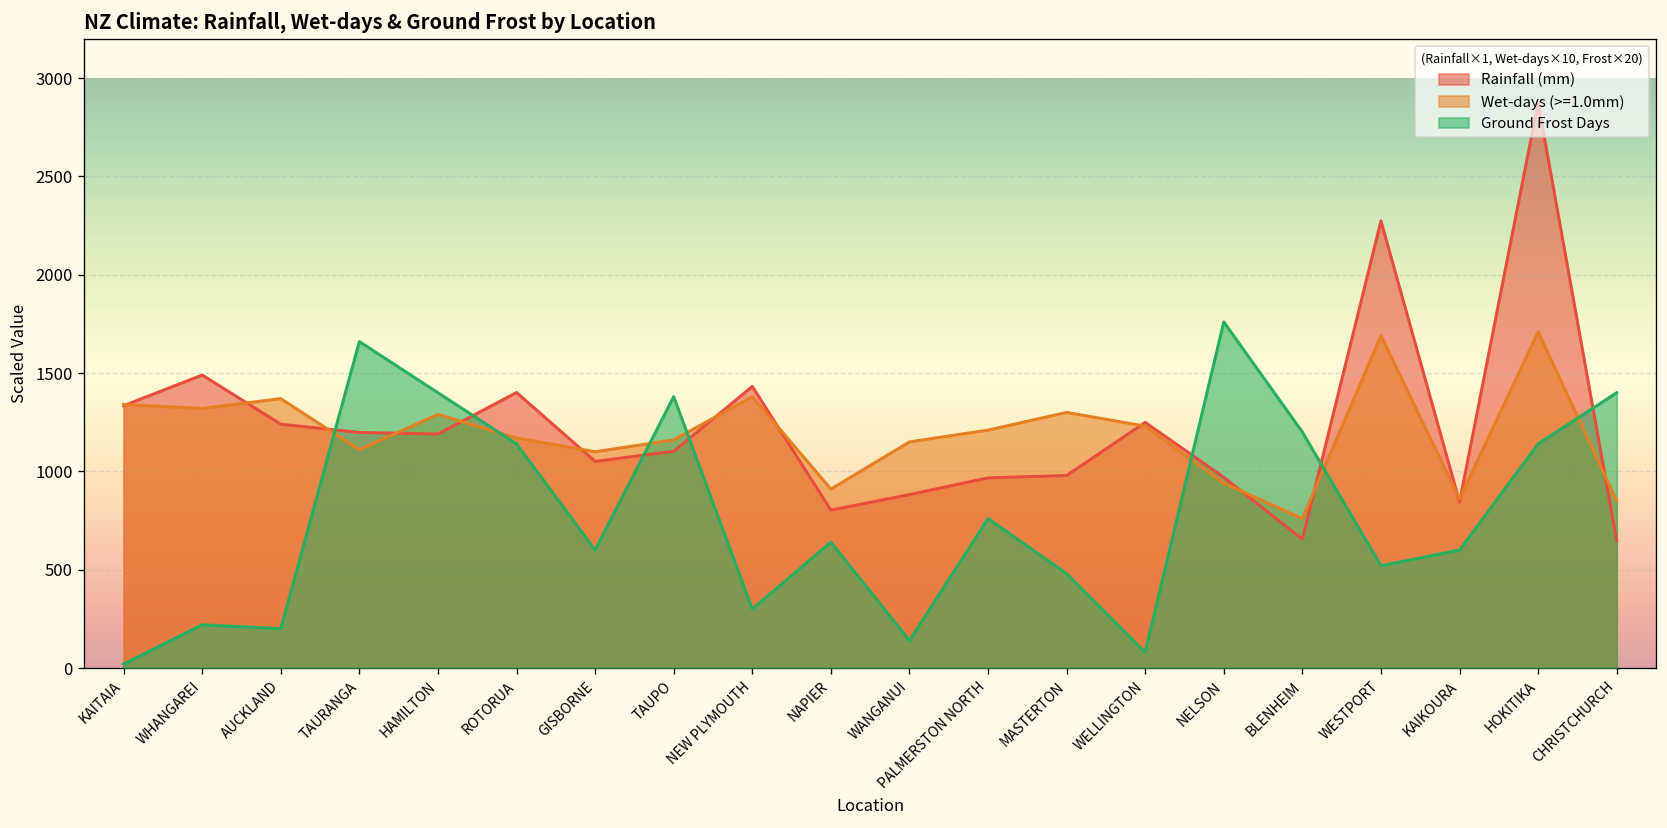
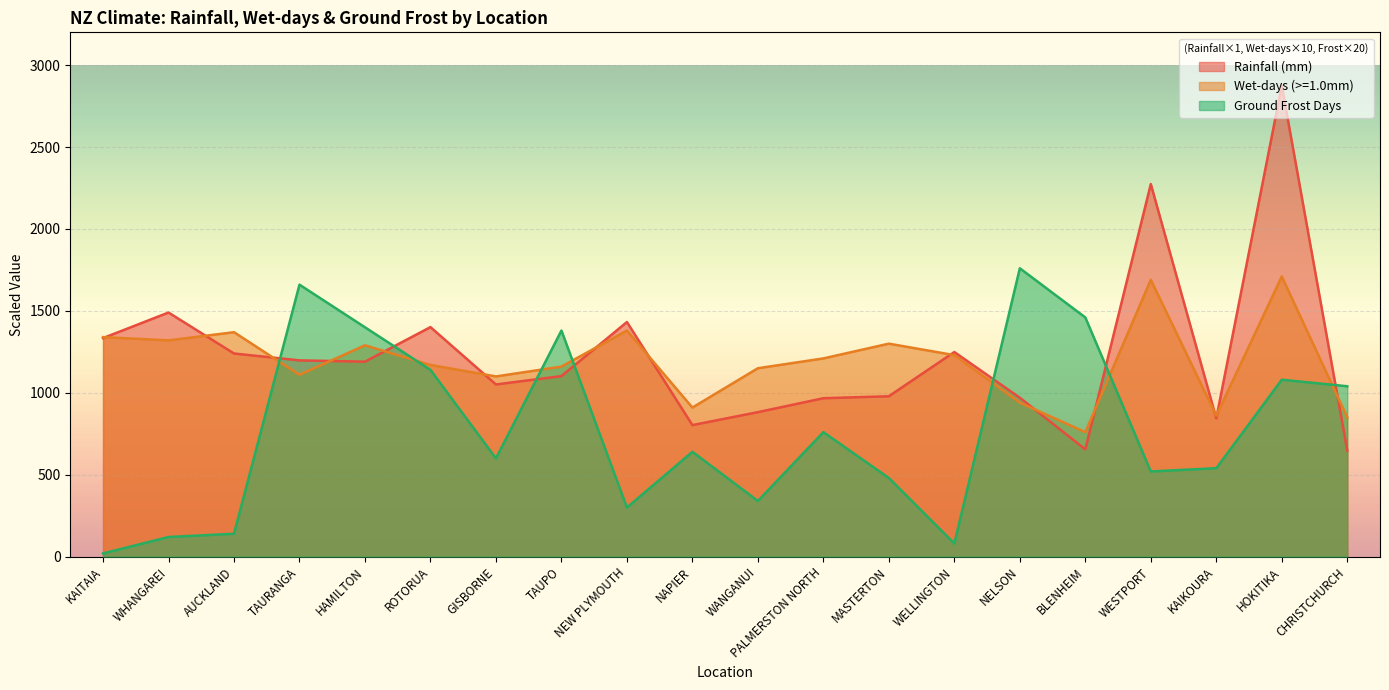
Ground Frost Days, WHANGAREI: 220 -> 120
Ground Frost Days, AUCKLAND: 200 -> 140
Ground Frost Days, WANGANUI: 140 -> 340
Ground Frost Days, BLENHEIM: 1200 -> 1460
Ground Frost Days, KAIKOURA: 600 -> 540
Ground Frost Days, HOKITIKA: 1140 -> 1080
Ground Frost Days, CHRISTCHURCH: 1400 -> 1040
